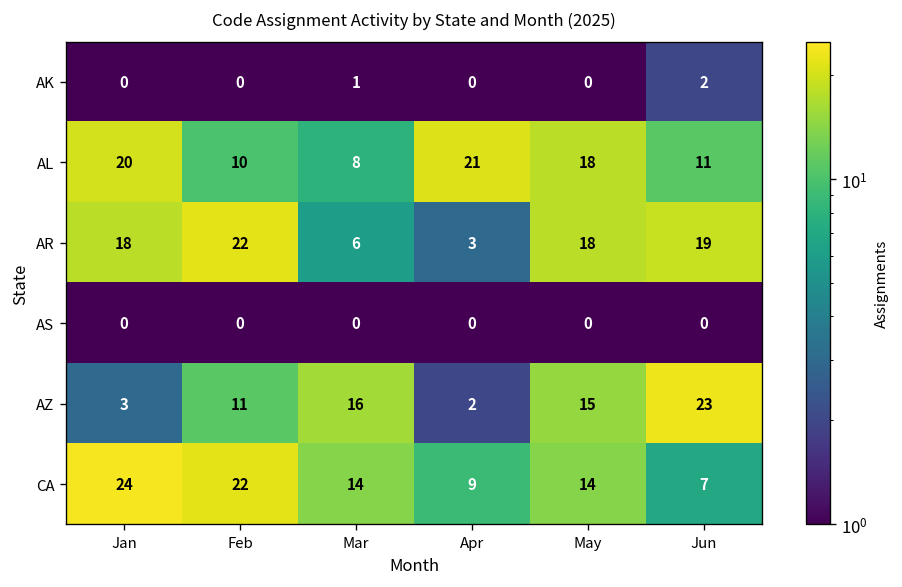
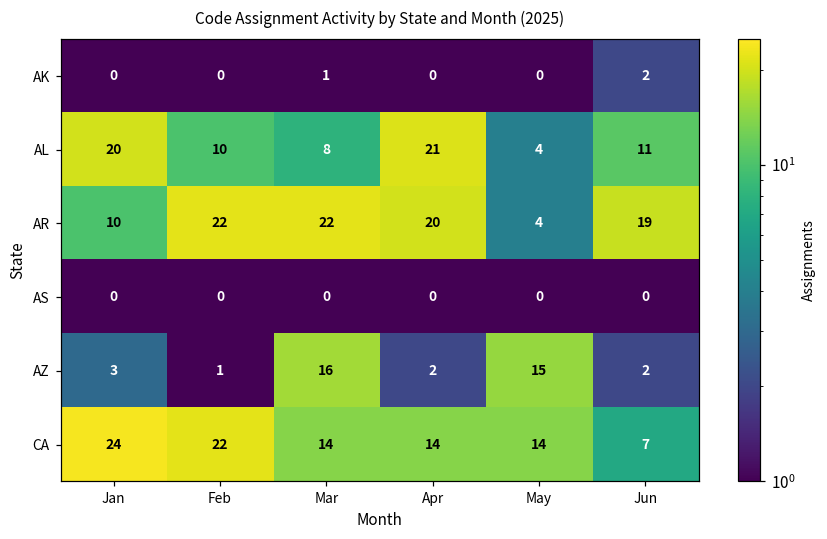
AL, May: 18 -> 4
AR, Jan: 18 -> 10
AR, Mar: 6 -> 22
AR, Apr: 3 -> 20
AR, May: 18 -> 4
AZ, Feb: 11 -> 1
AZ, Jun: 23 -> 2
CA, Apr: 9 -> 14
